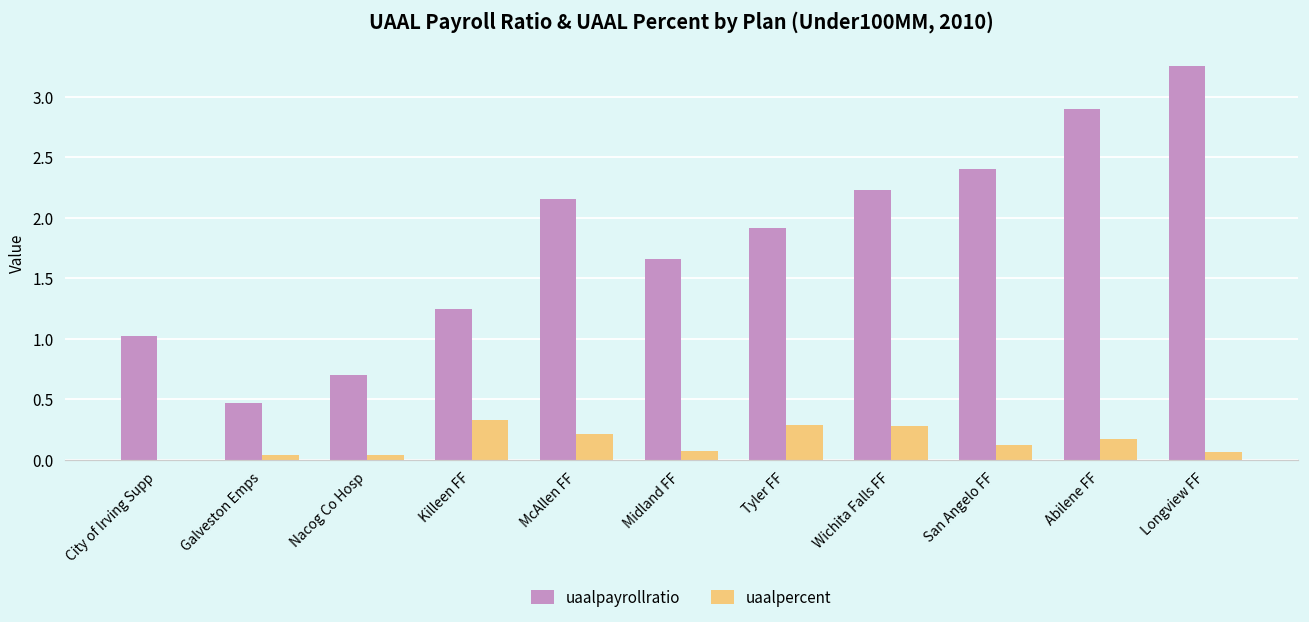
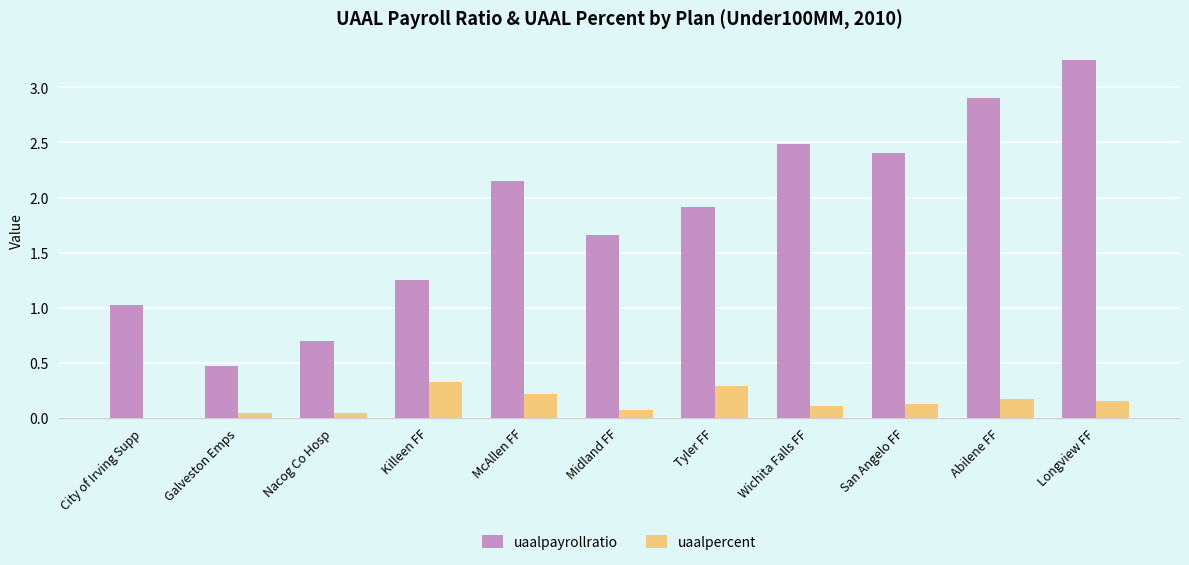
uaalpayrollratio, Wichita Falls FF: 2.23 -> 2.49
uaalpercent, Wichita Falls FF: 0.28 -> 0.10
uaalpercent, Longview FF: 0.06 -> 0.15
